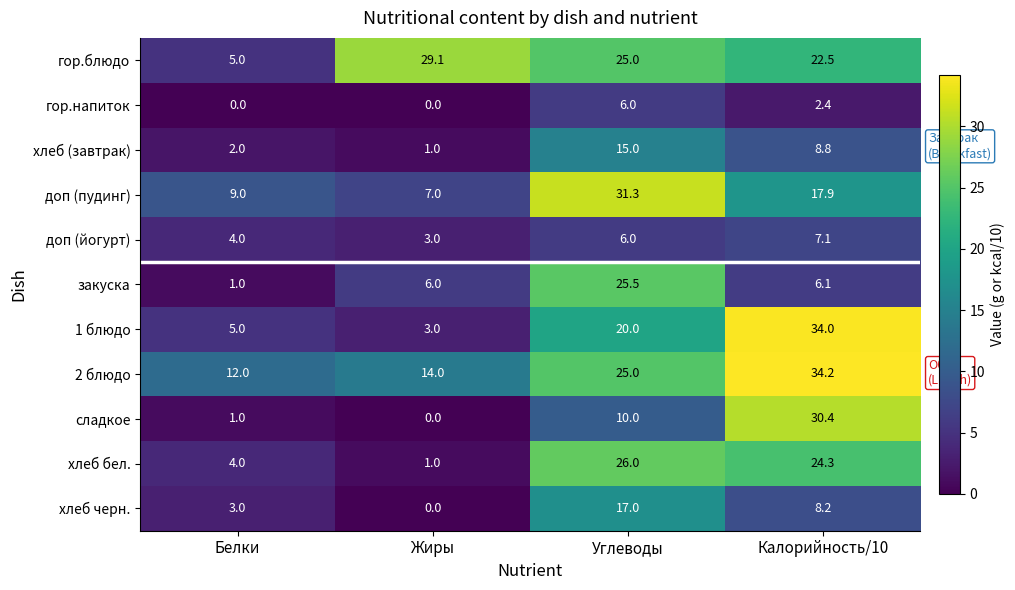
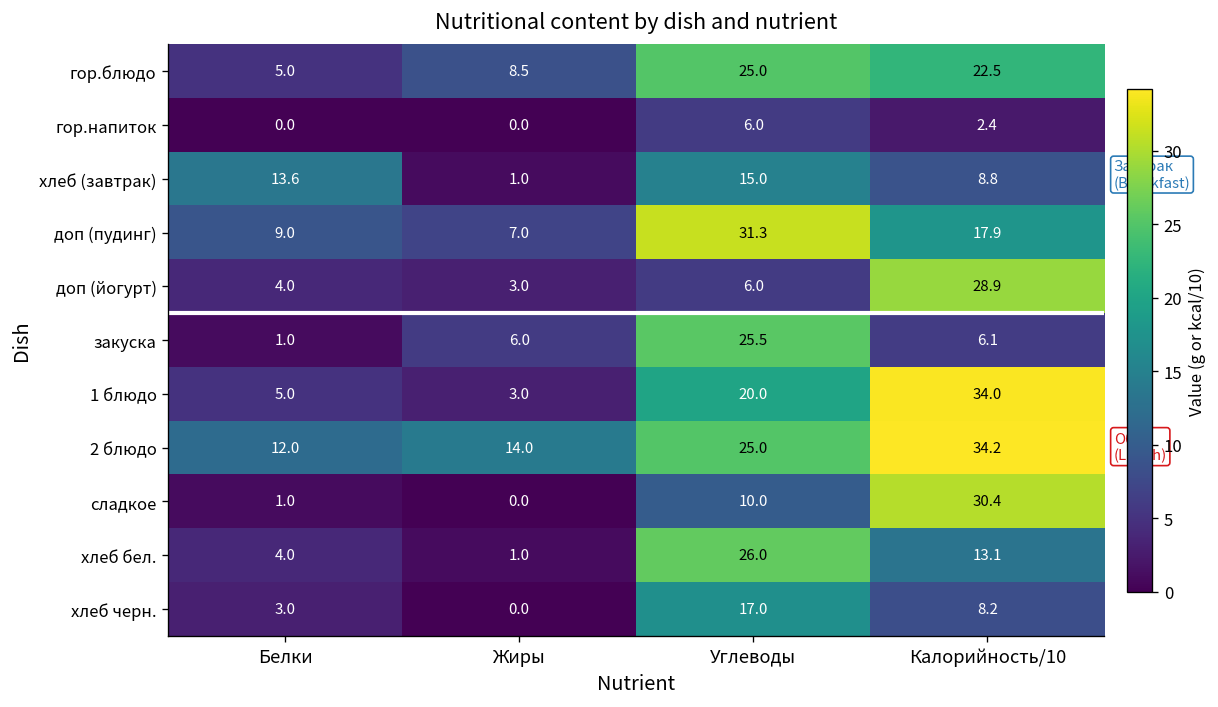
гор.блюдо, Жиры: 29.1 -> 8.5
хлеб (завтрак), Белки: 2.0 -> 13.6
доп (йогурт), Калорийность/10: 7.1 -> 28.9
хлеб бел., Калорийность/10: 24.3 -> 13.1
